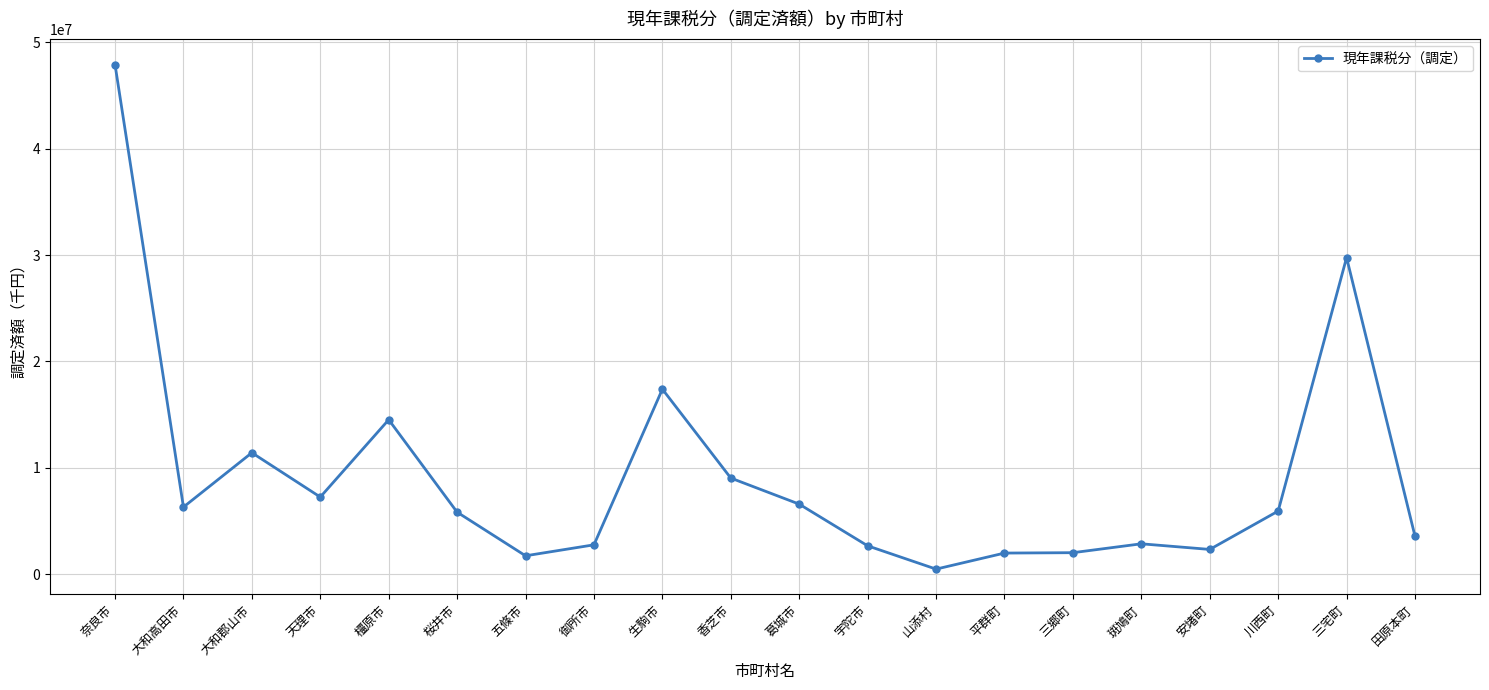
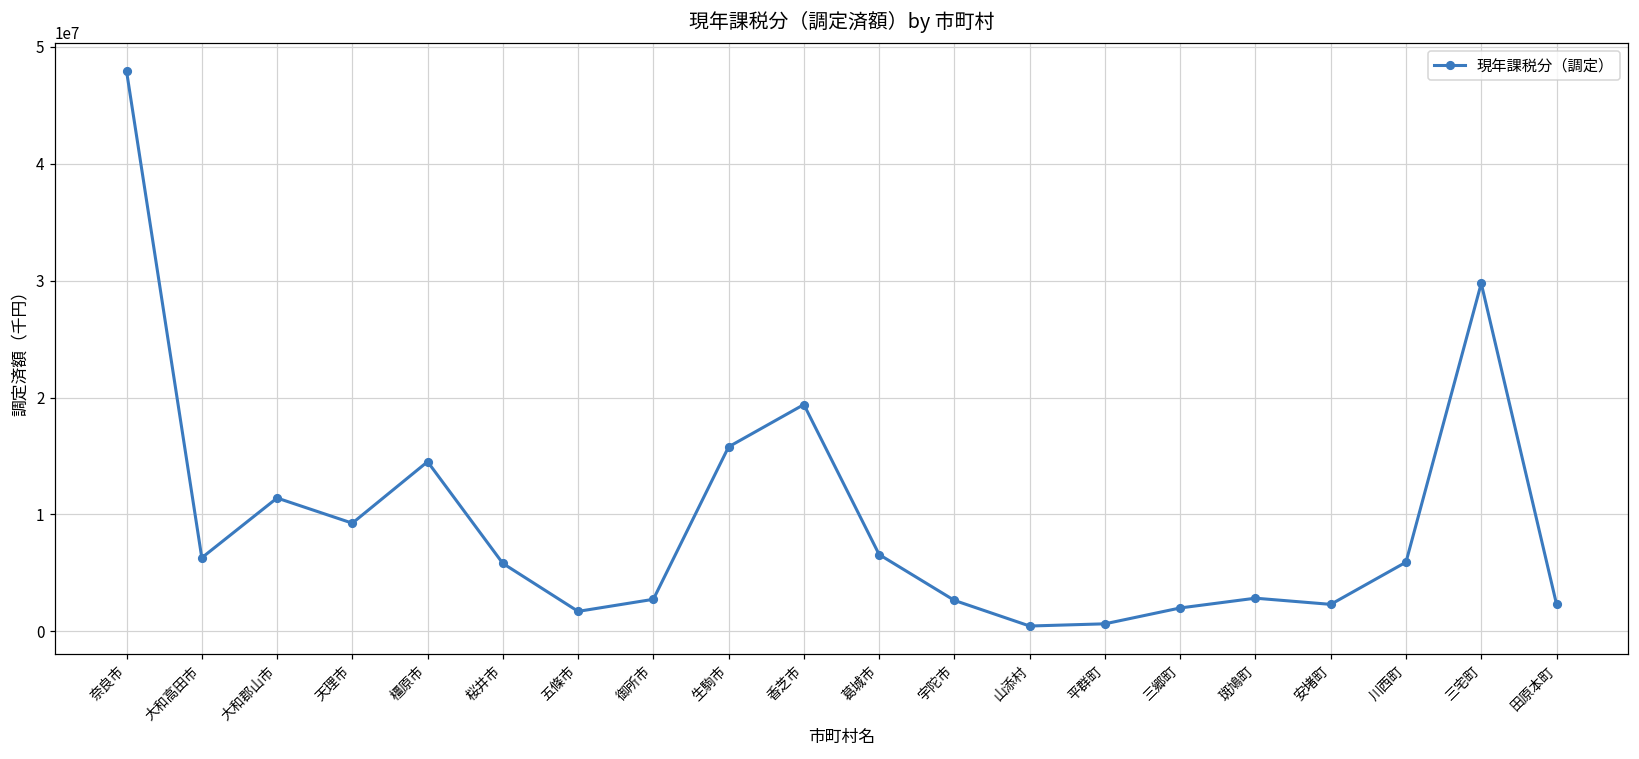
天理市: 7200000 -> 9300000
生駒市: 17400000 -> 15800000
香芝市: 9000000 -> 19400000
平群町: 2000000 -> 700000
田原本町: 3600000 -> 2300000
